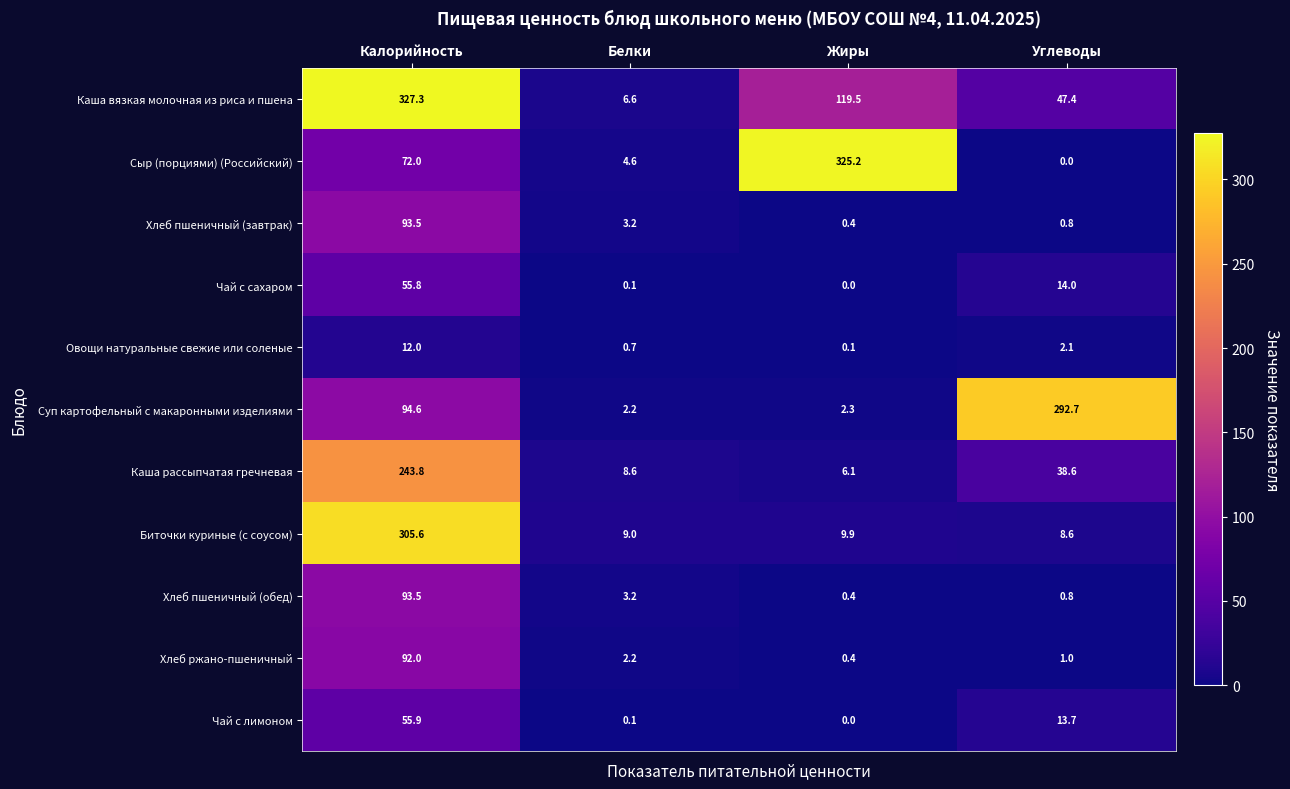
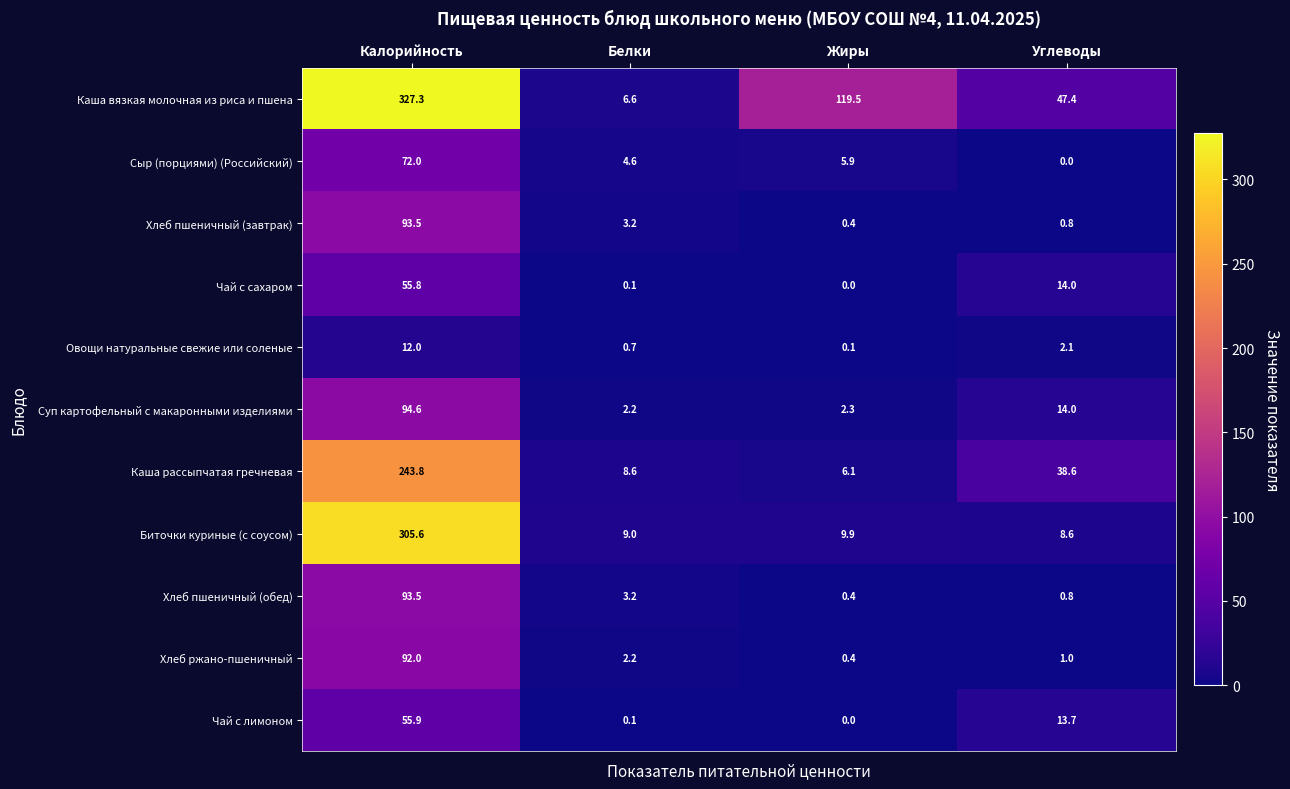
Сыр (порциями) (Российский), Жиры: 325.2 -> 5.9
Суп картофельный с макаронными изделиями, Углеводы: 292.7 -> 14.0
